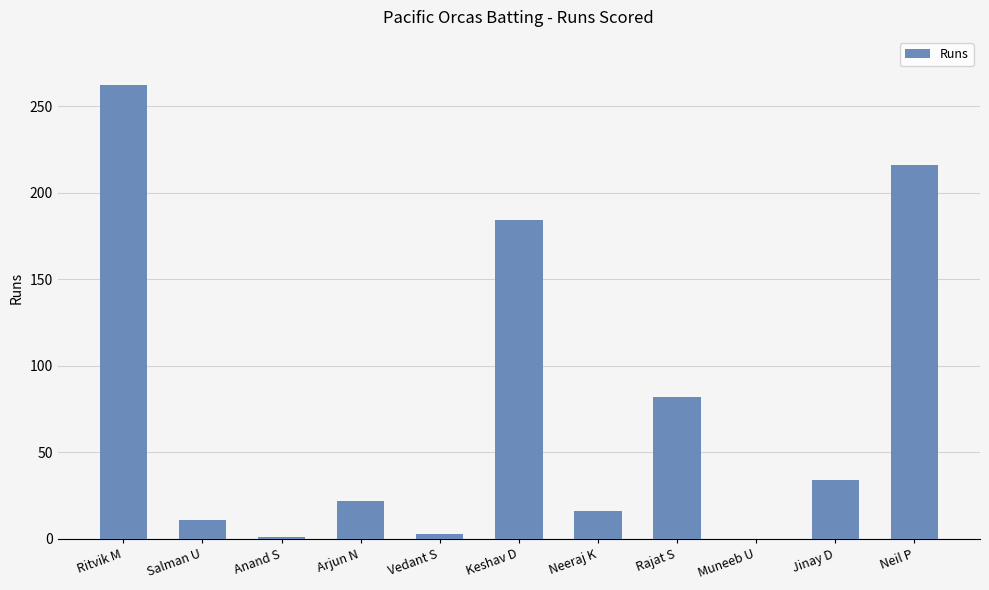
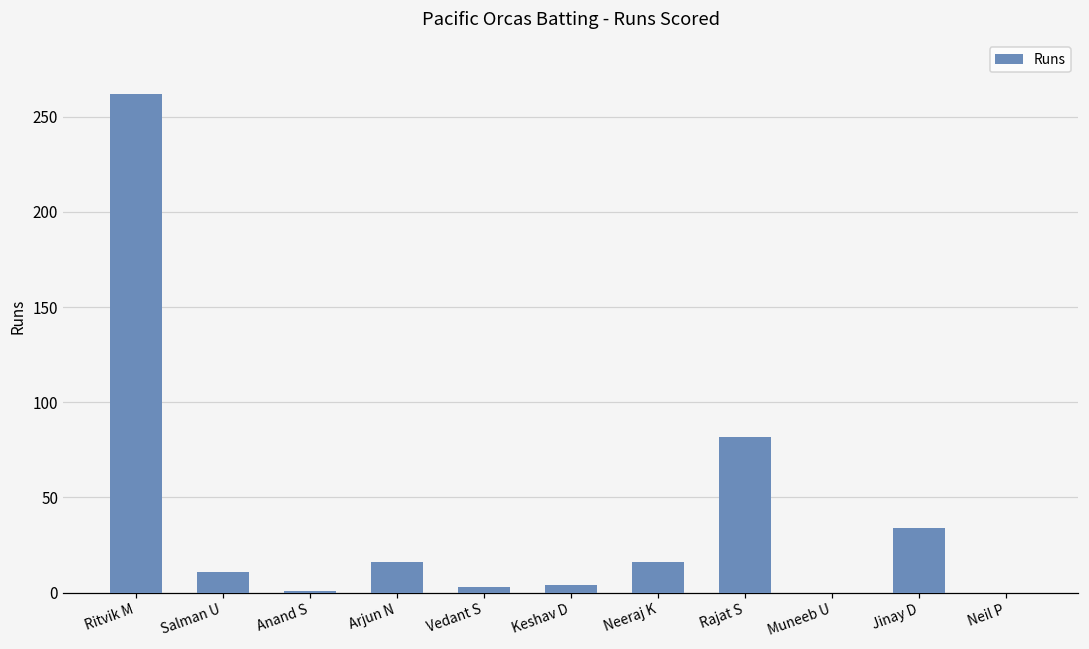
Arjun N: 22 -> 16
Keshav D: 184 -> 4
Neil P: 216 -> 0
